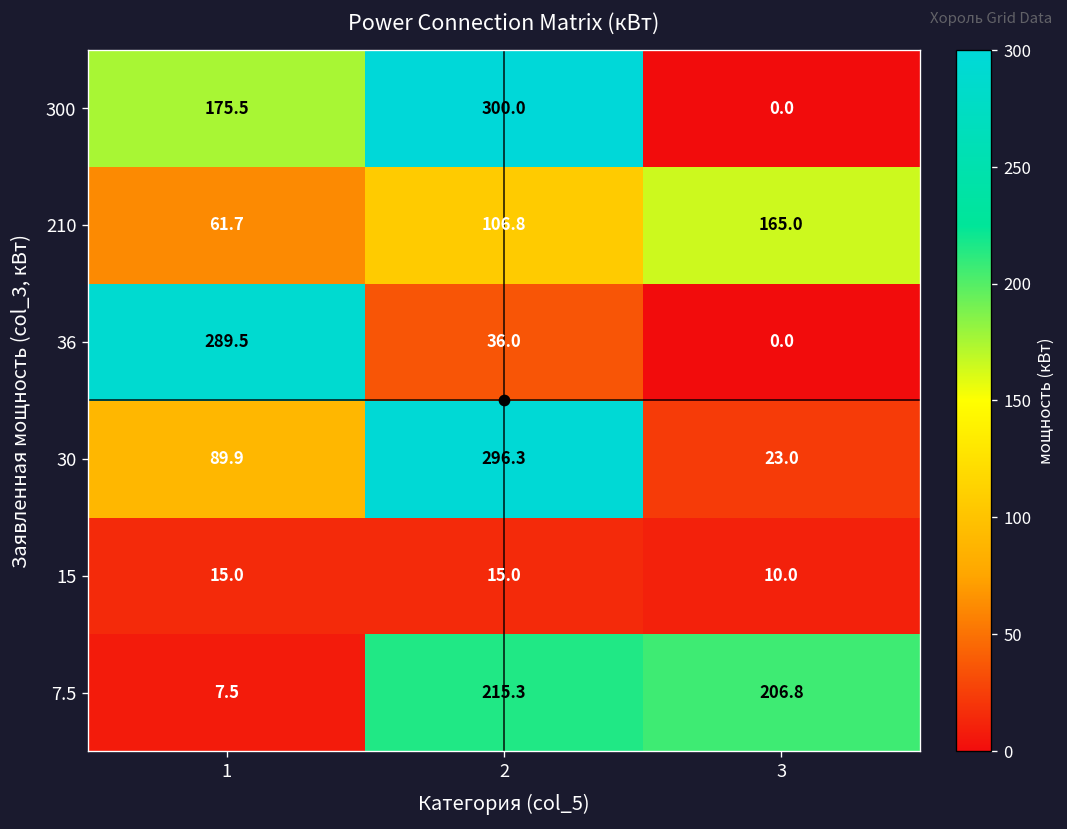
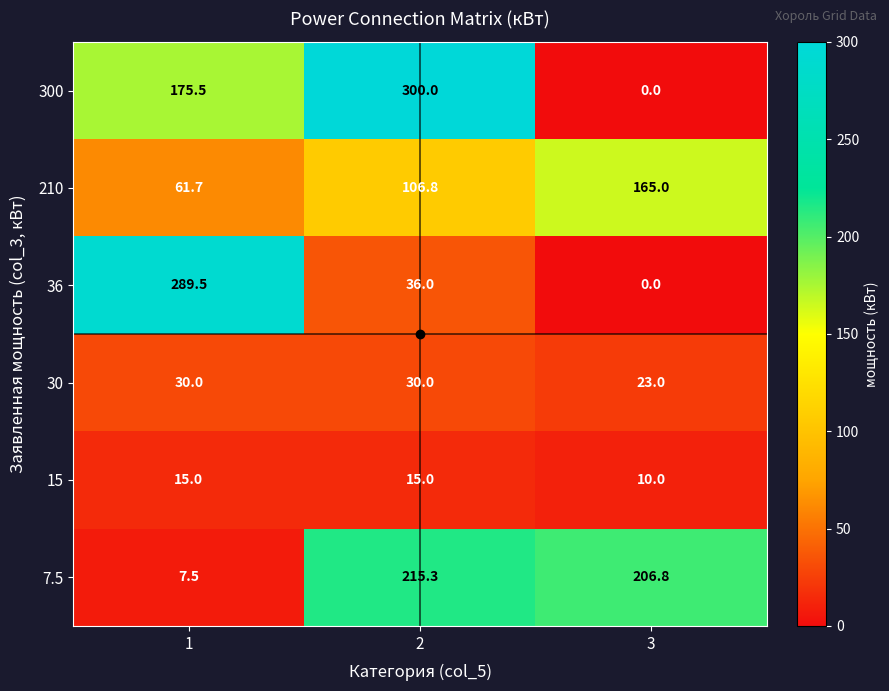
30, 1: 89.9 -> 30.0
30, 2: 296.3 -> 30.0
